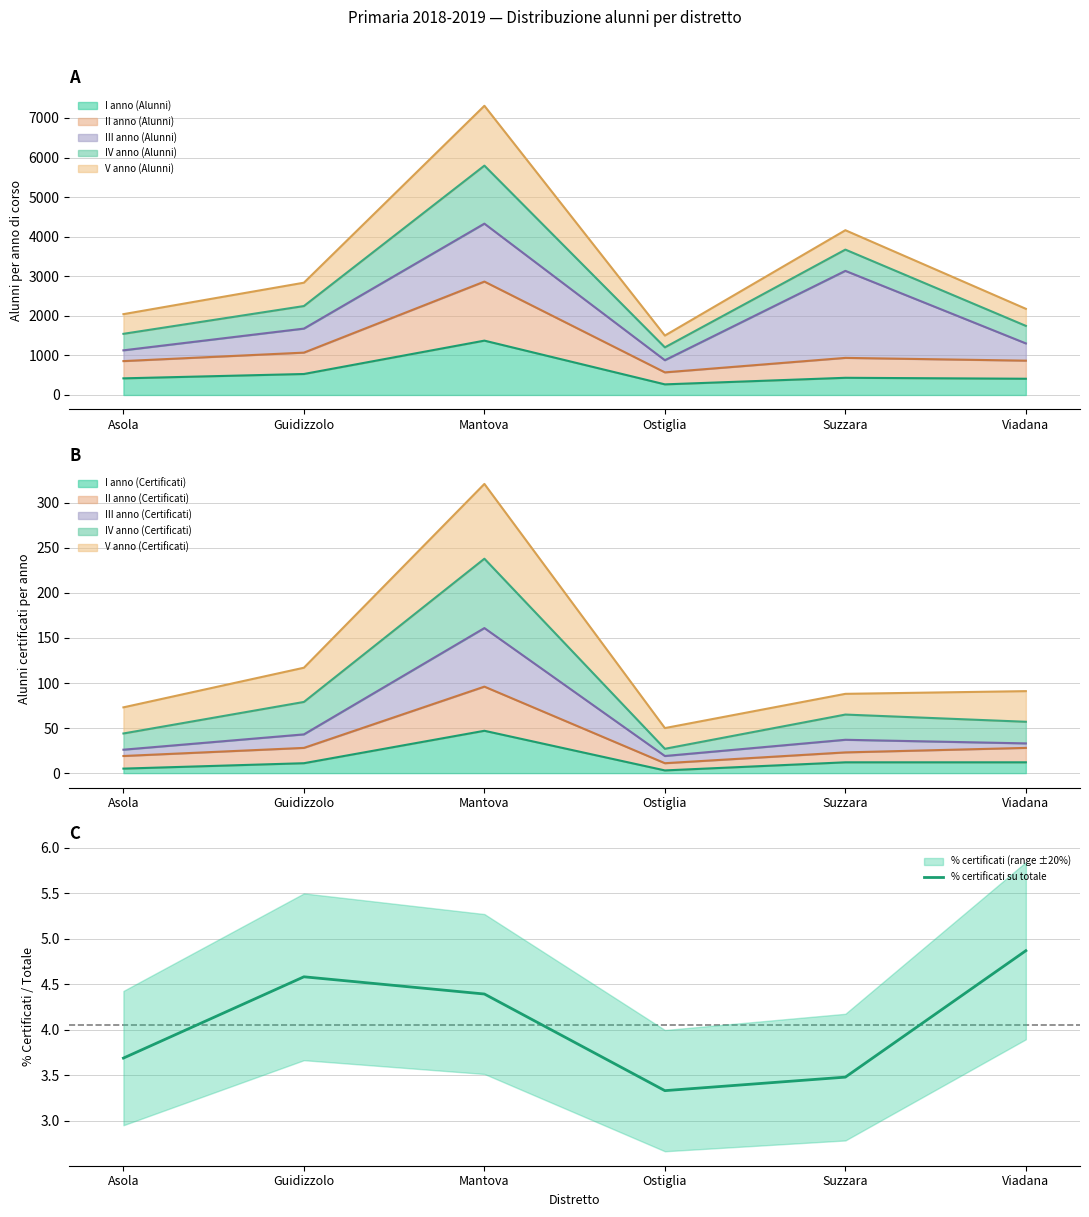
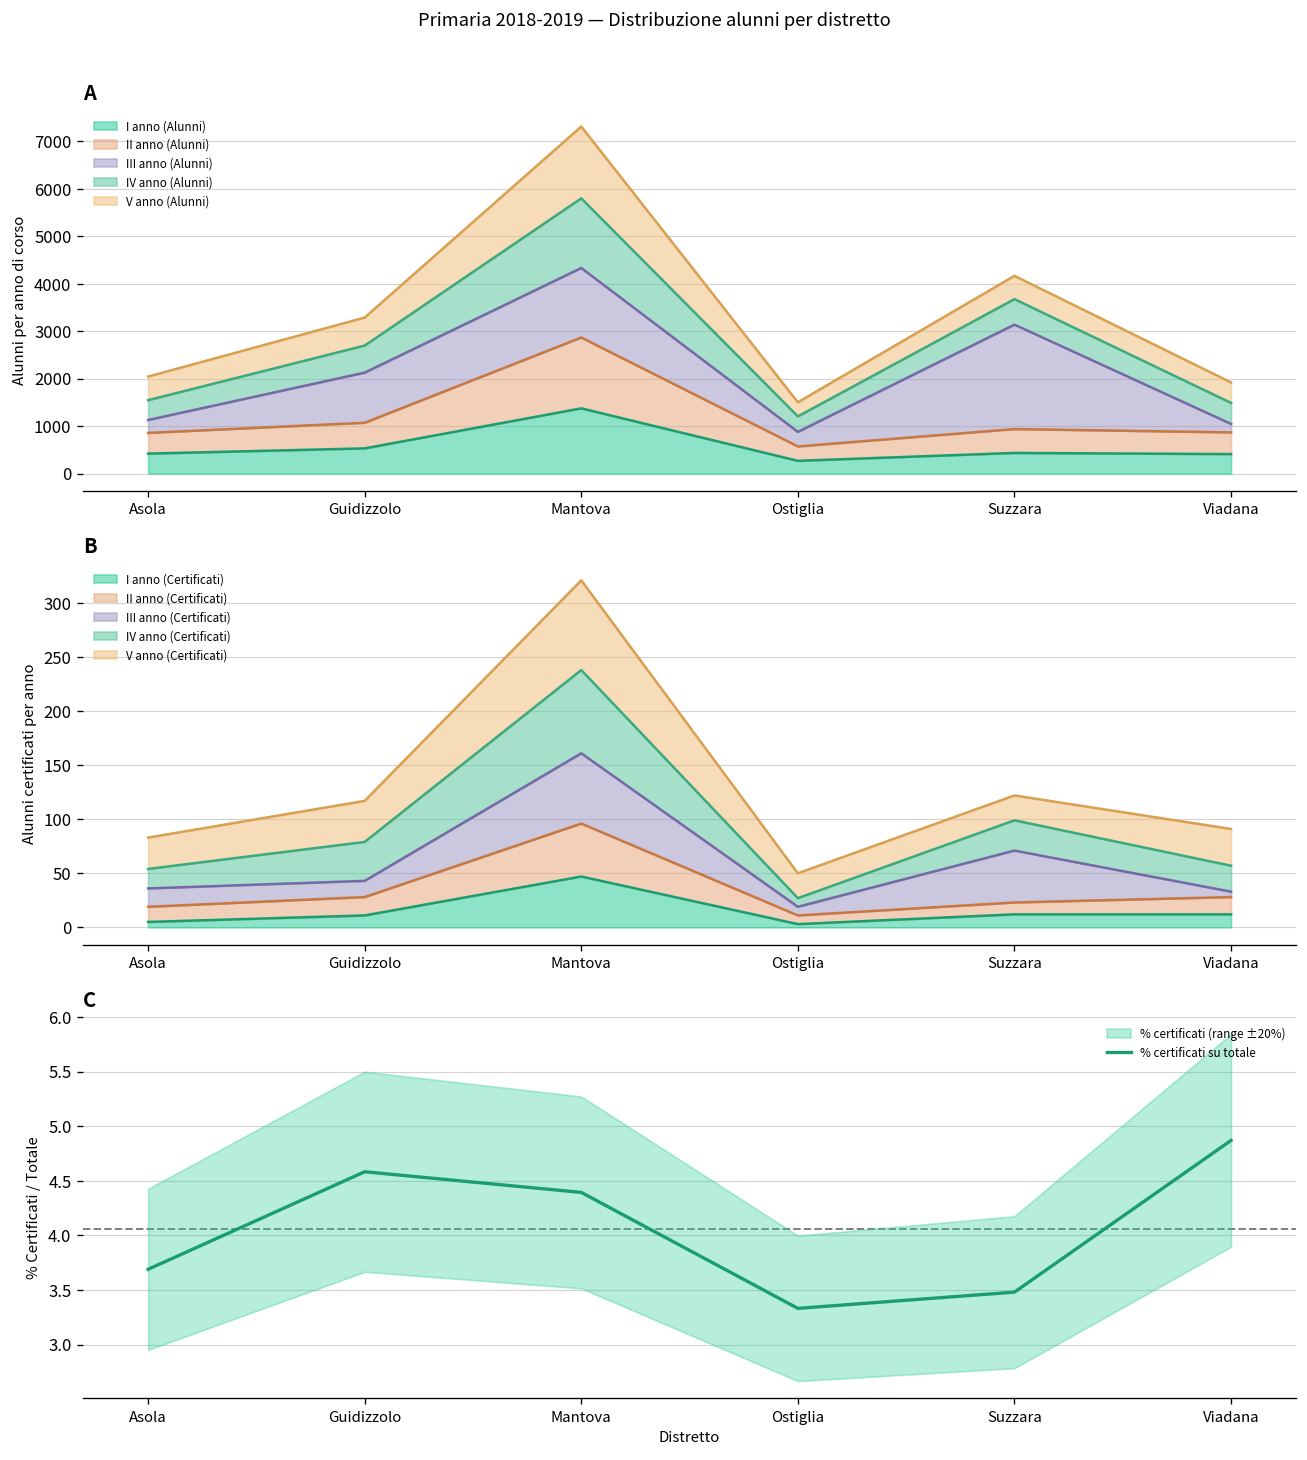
A, III anno (Alunni), Guidizzolo: 600 -> 1100
A, III anno (Alunni), Viadana: 400 -> 200
B, III anno (Certificati), Asola: 10 -> 20
B, III anno (Certificati), Suzzara: 10 -> 50
